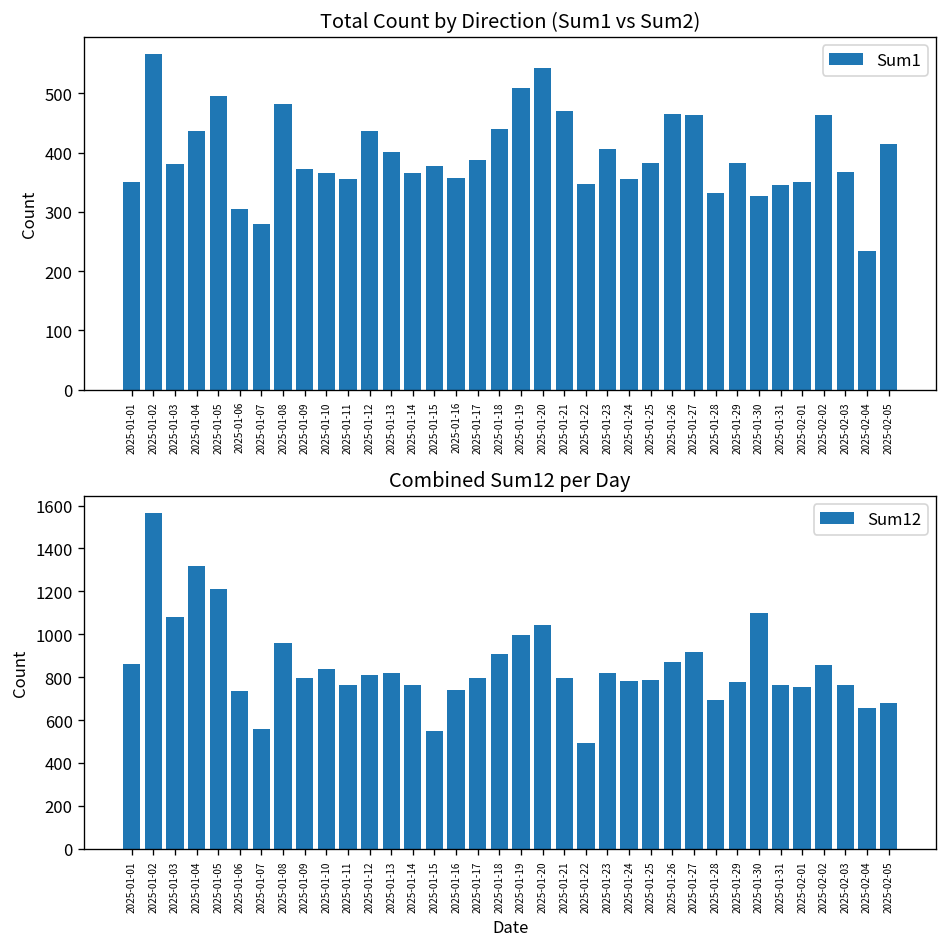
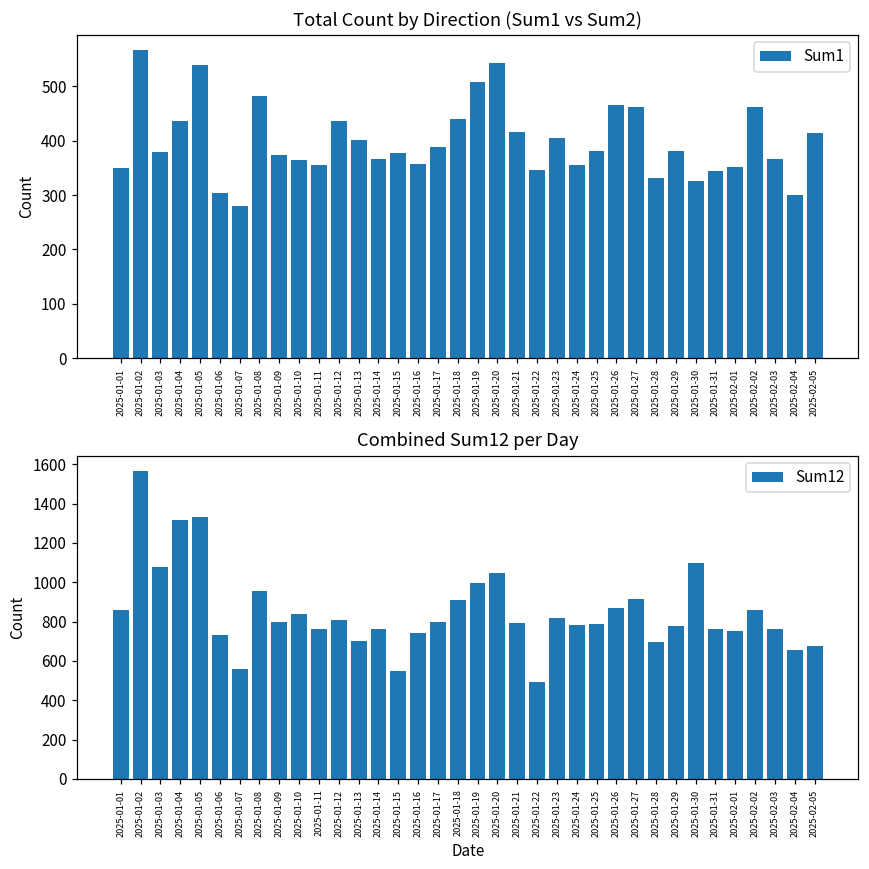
Total Count by Direction (Sum1 vs Sum2), 2025-01-05: 500 -> 540
Total Count by Direction (Sum1 vs Sum2), 2025-01-21: 470 -> 420
Total Count by Direction (Sum1 vs Sum2), 2025-02-04: 230 -> 300
Combined Sum12 per Day, 2025-01-05: 1210 -> 1330
Combined Sum12 per Day, 2025-01-13: 820 -> 700
